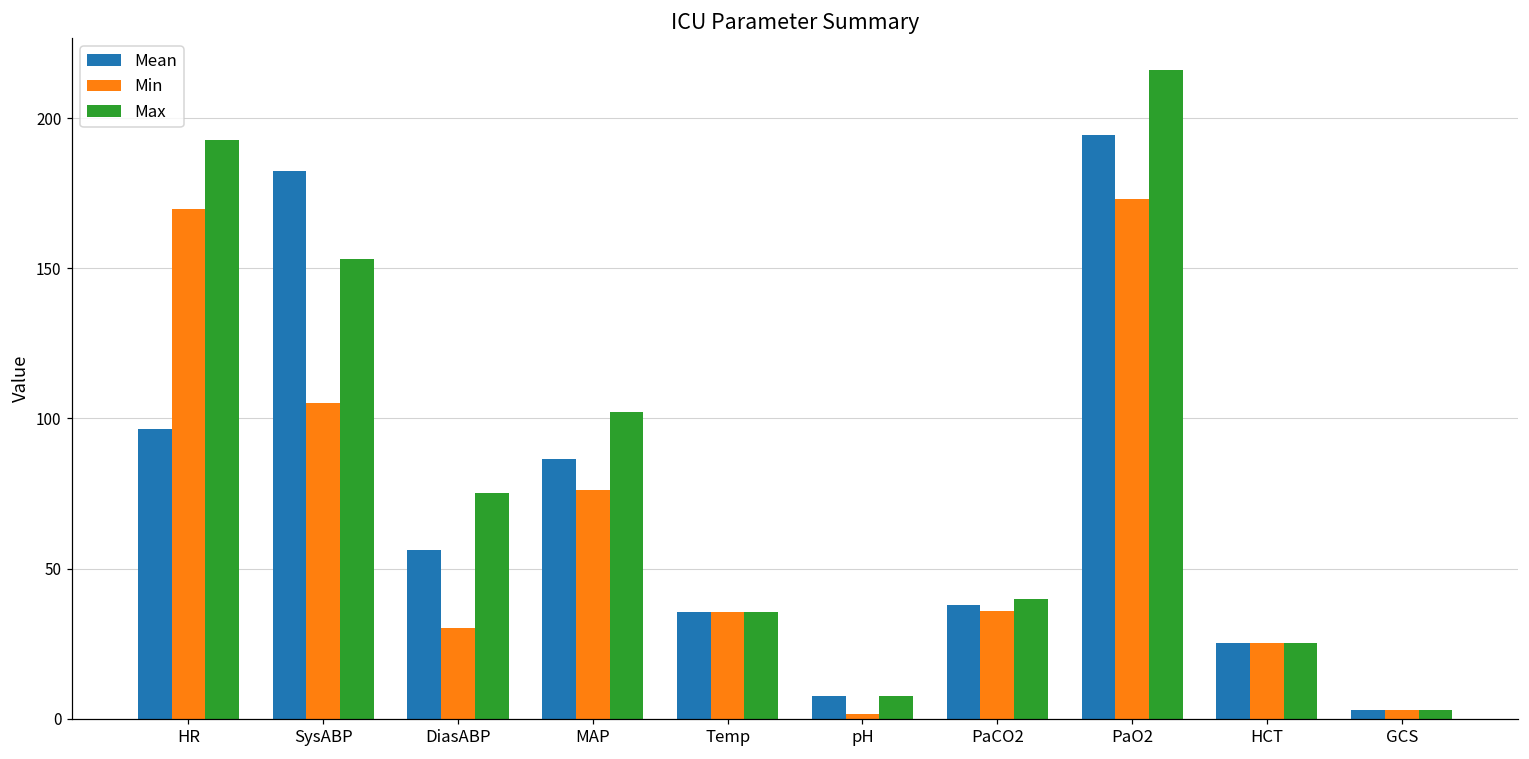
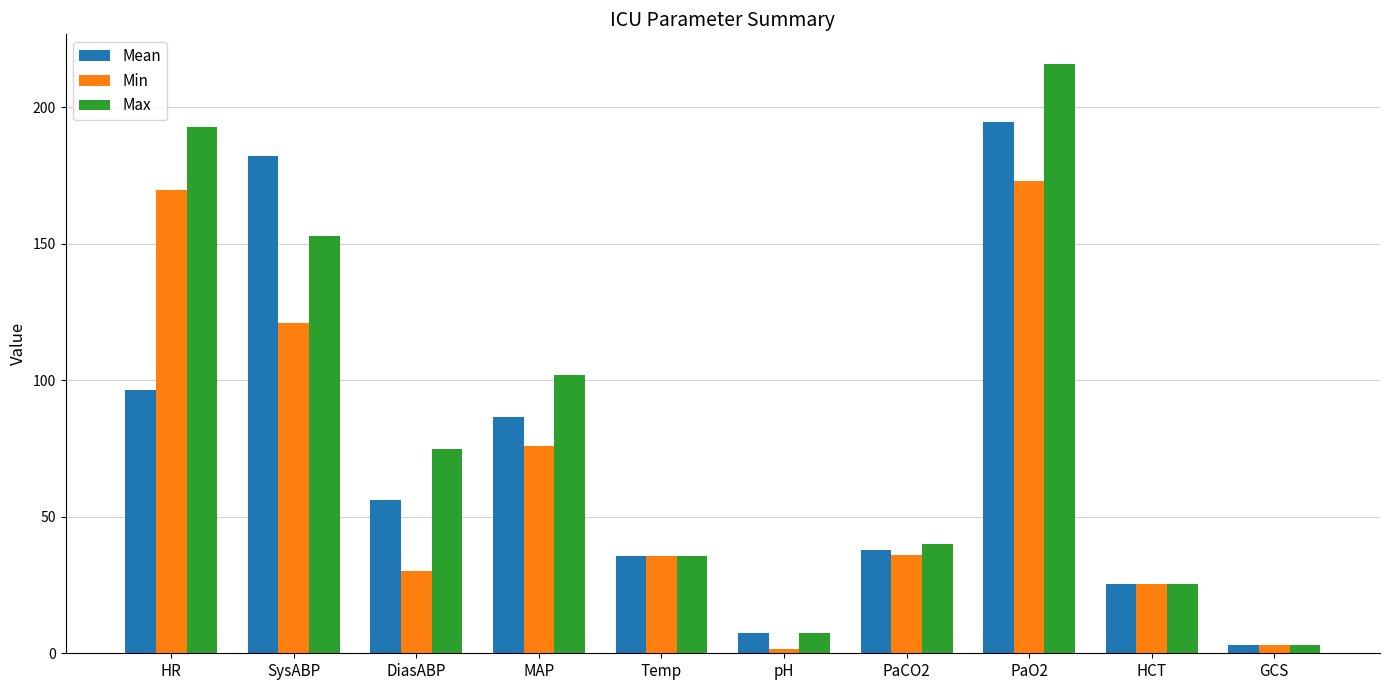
Min, SysABP: 105 -> 121
